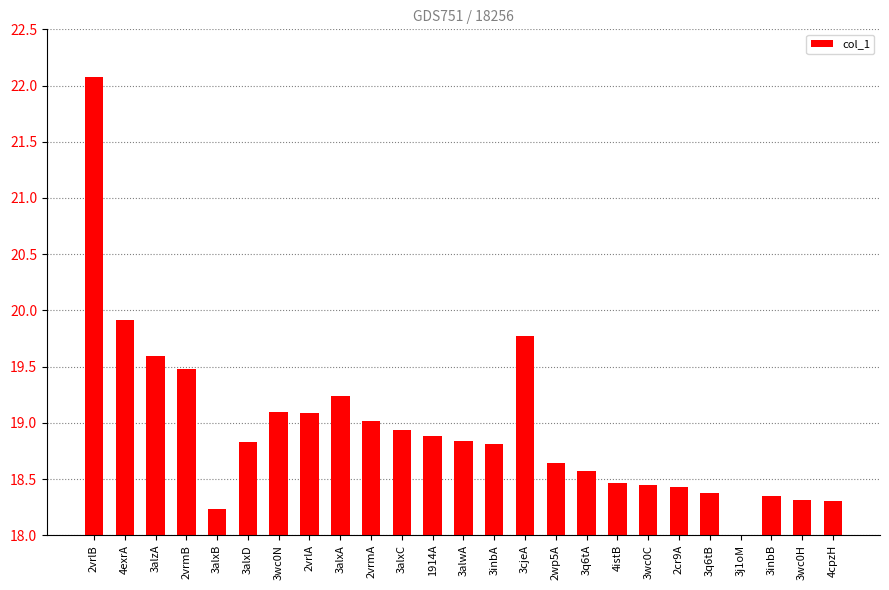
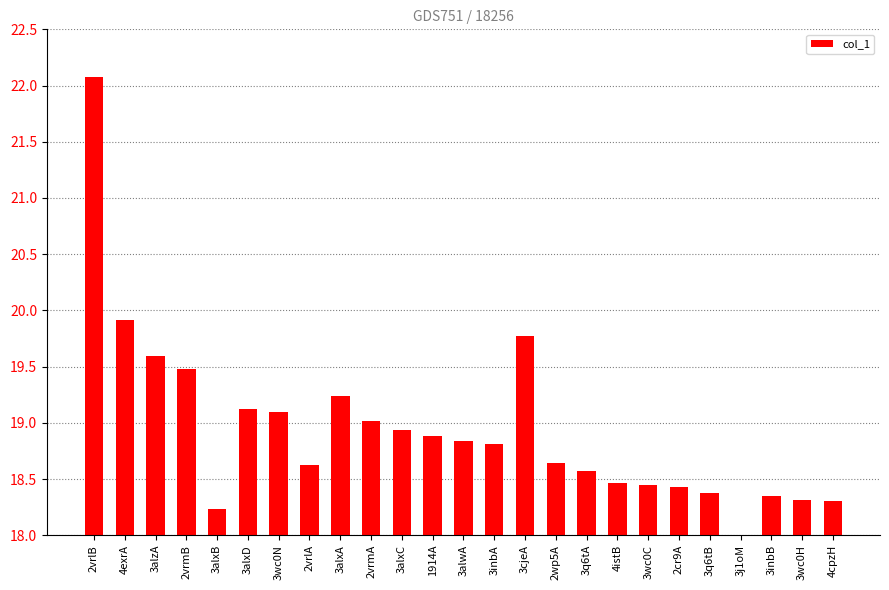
3alxD: 18.83 -> 19.12
2vrlA: 19.09 -> 18.62
